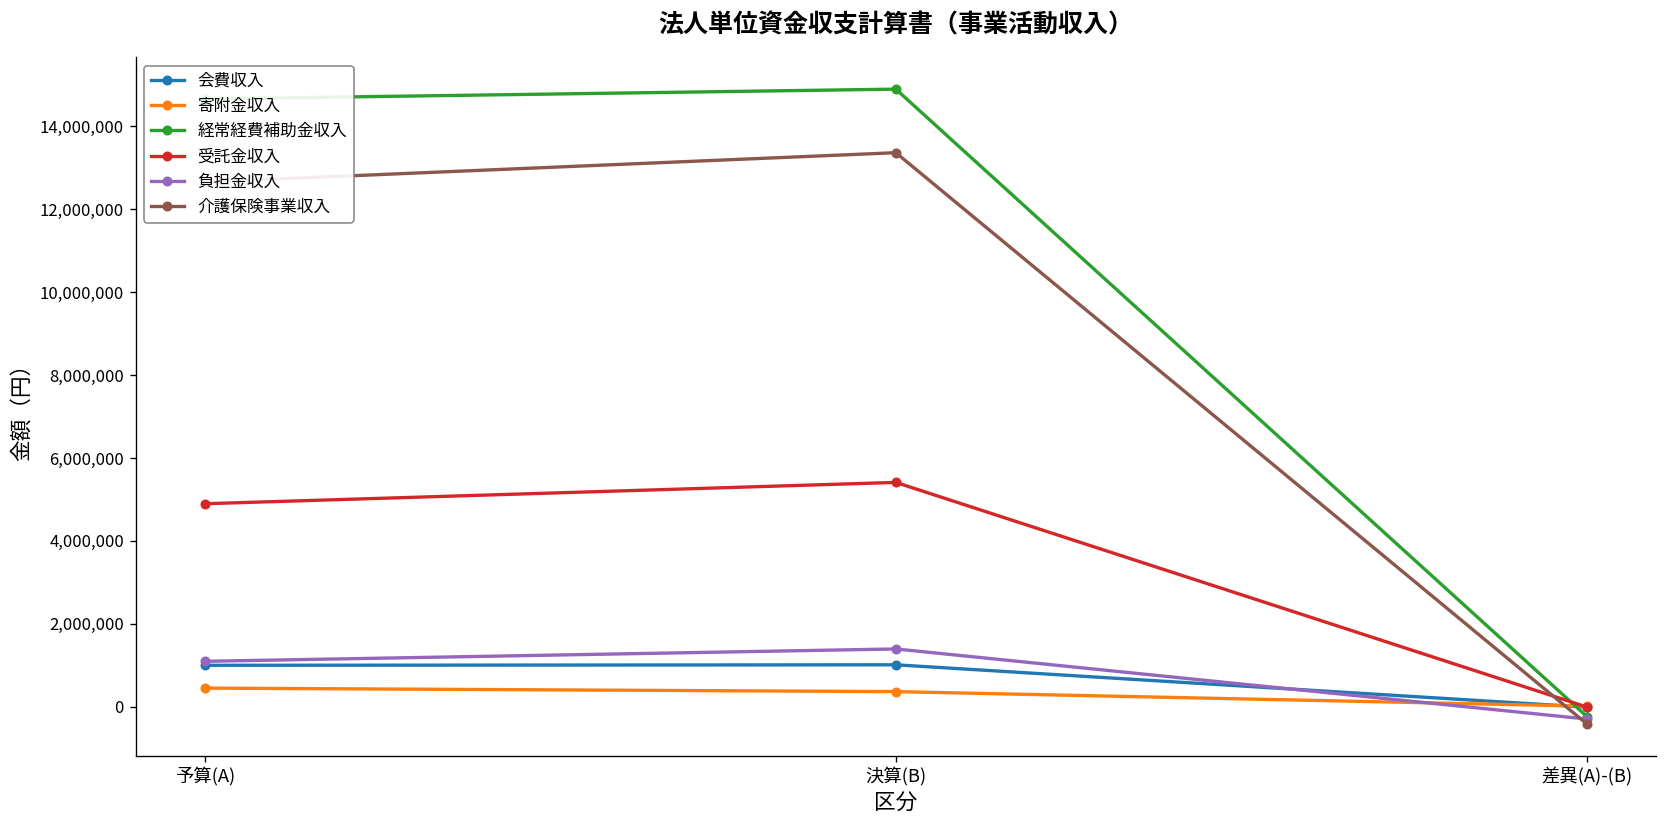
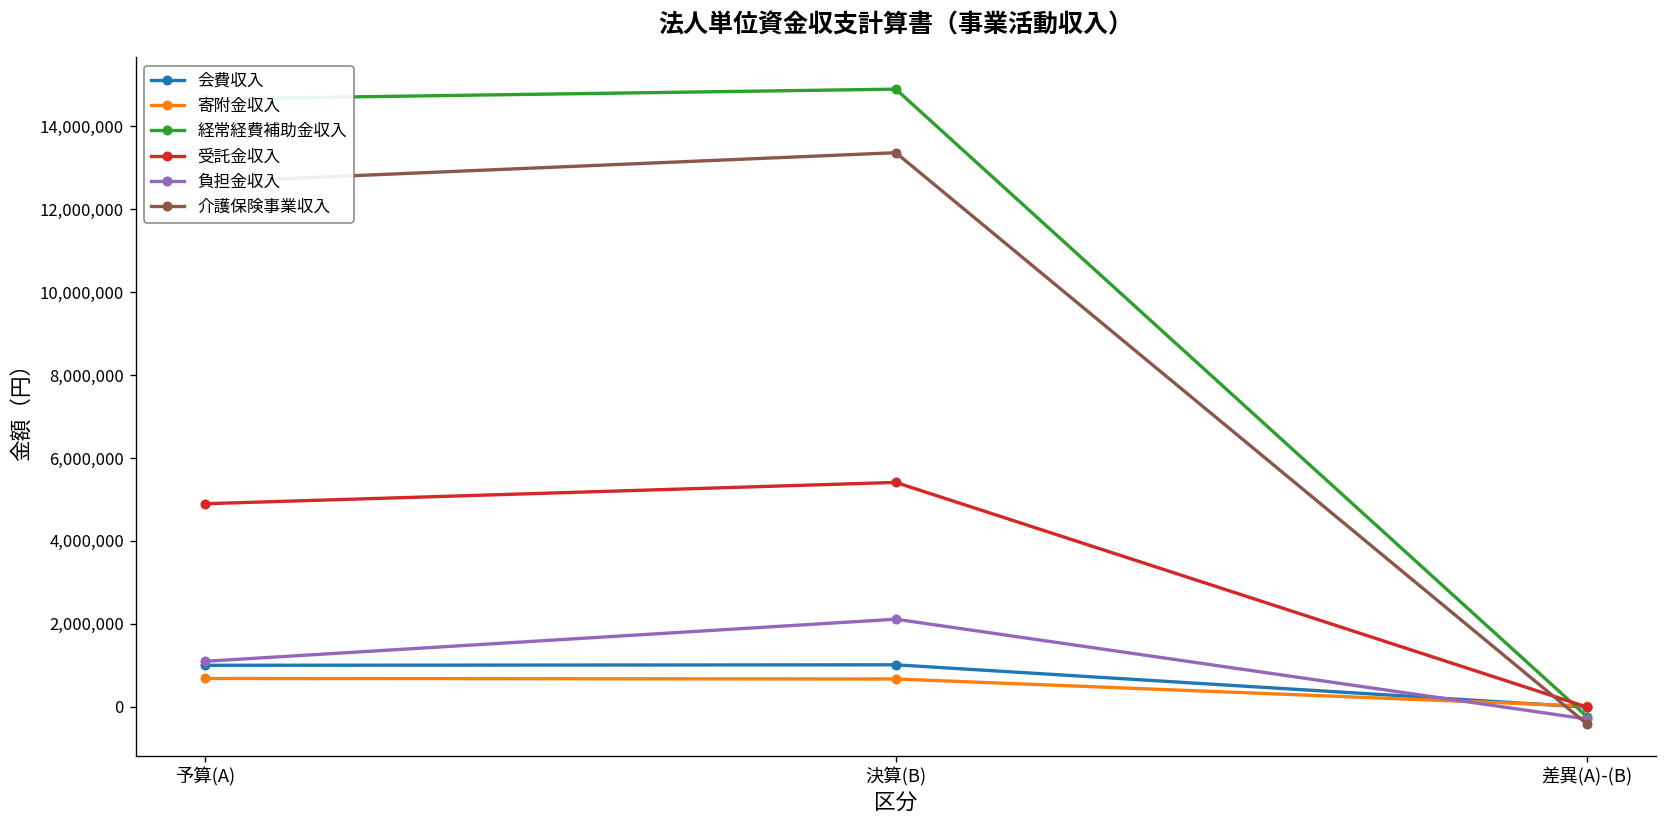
寄附金収入, 予算(A): 400,000 -> 700,000
寄附金収入, 決算(B): 400,000 -> 700,000
負担金収入, 決算(B): 1,400,000 -> 2,100,000
